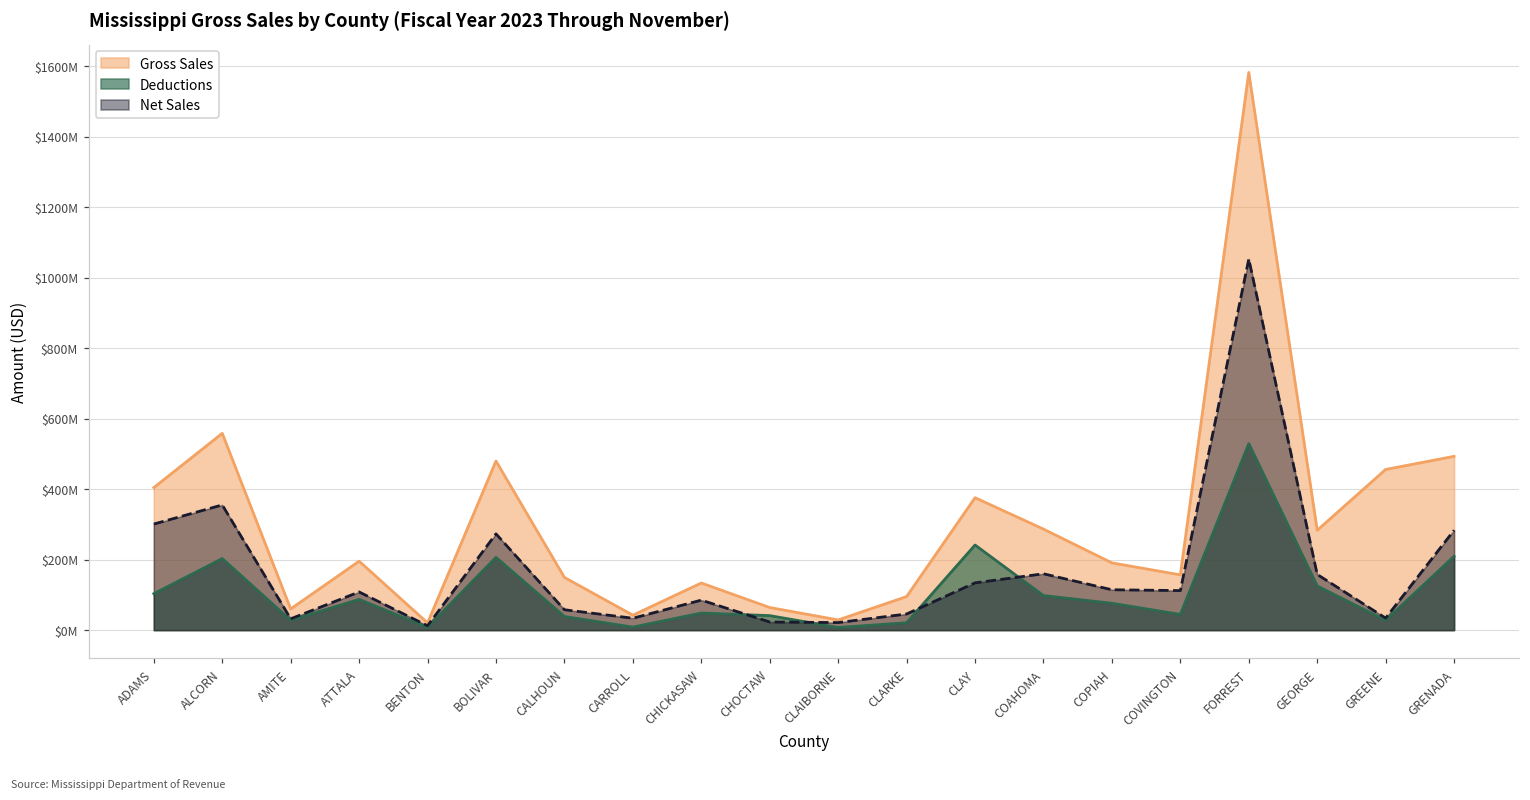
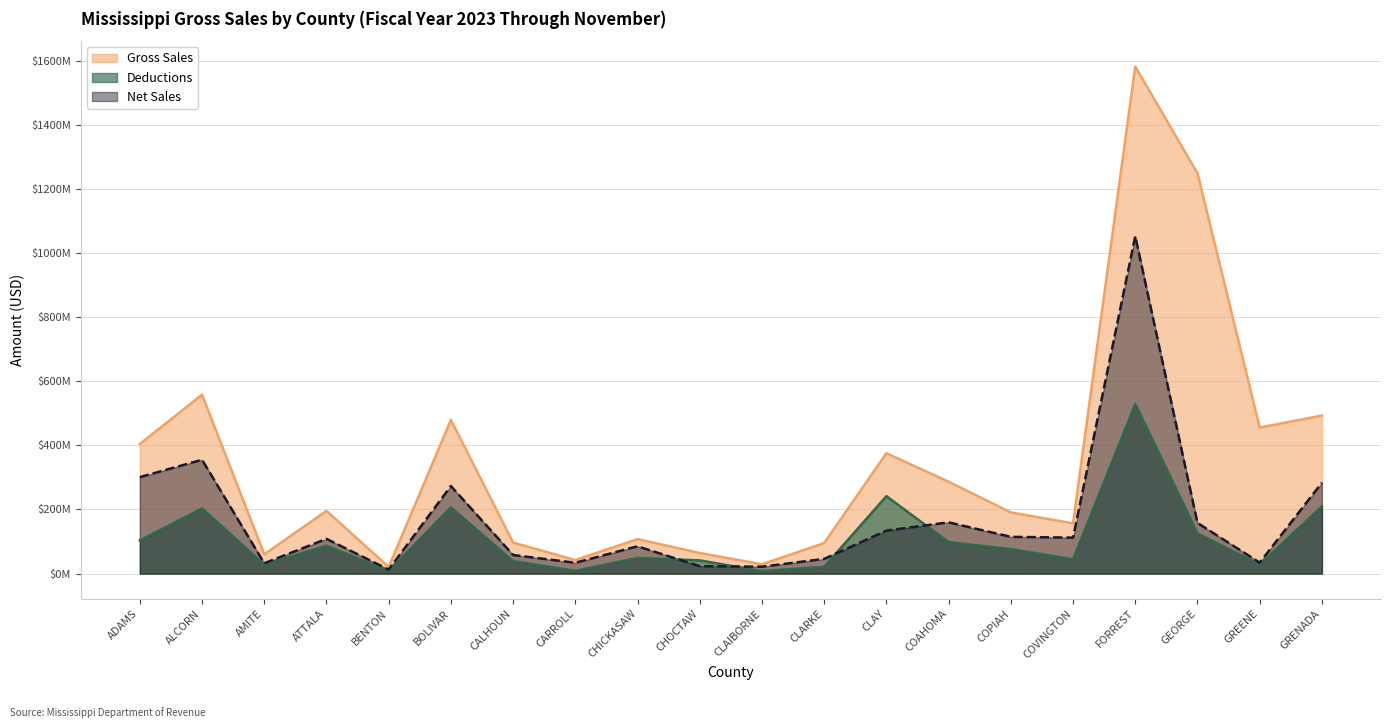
Gross Sales, CALHOUN: $150000000 -> $100000000
Gross Sales, CHICKASAW: $130000000 -> $110000000
Gross Sales, GEORGE: $280000000 -> $1250000000
